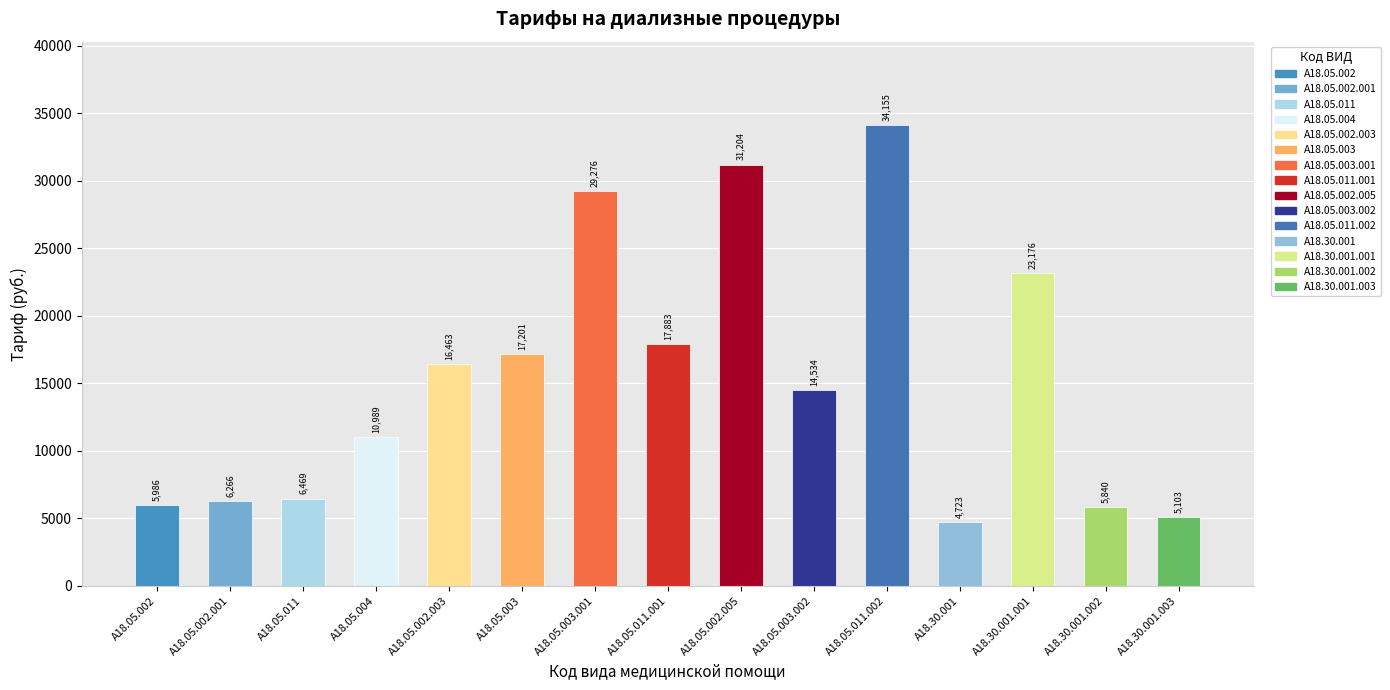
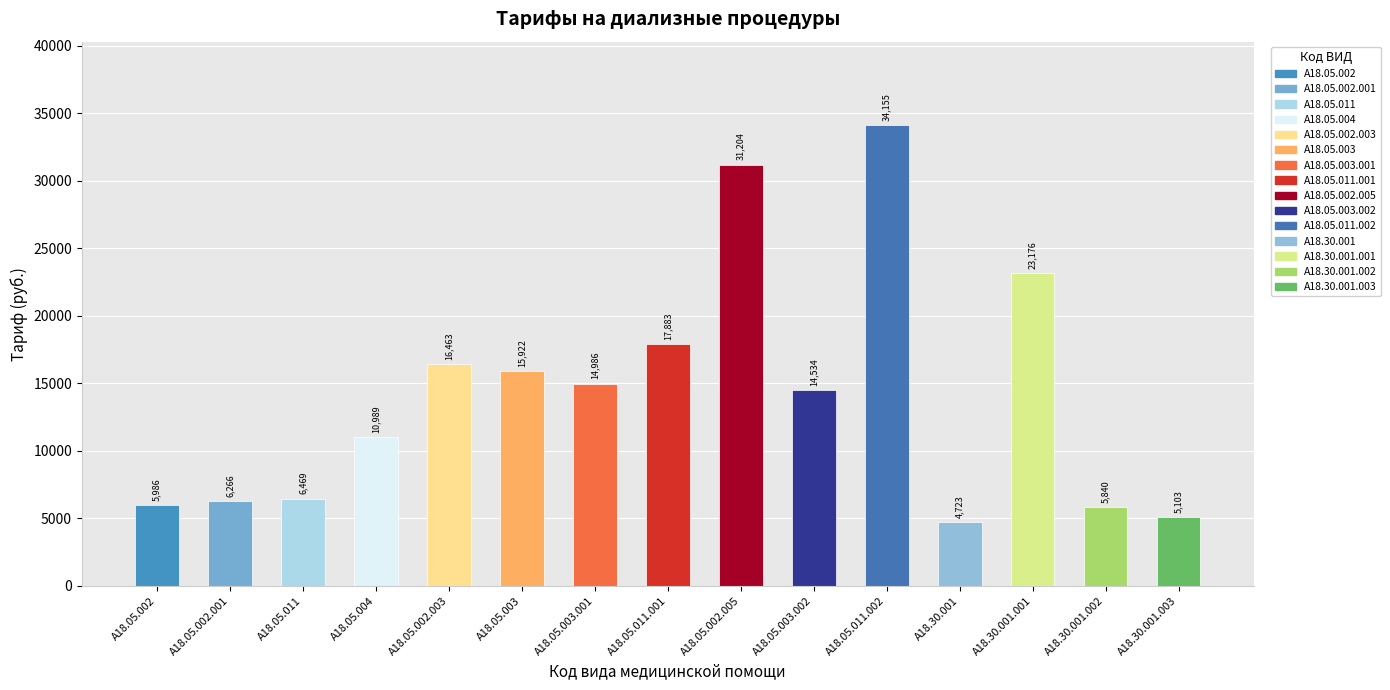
A18.05.003: 17,201 -> 15,922
A18.05.003.001: 29,276 -> 14,986
